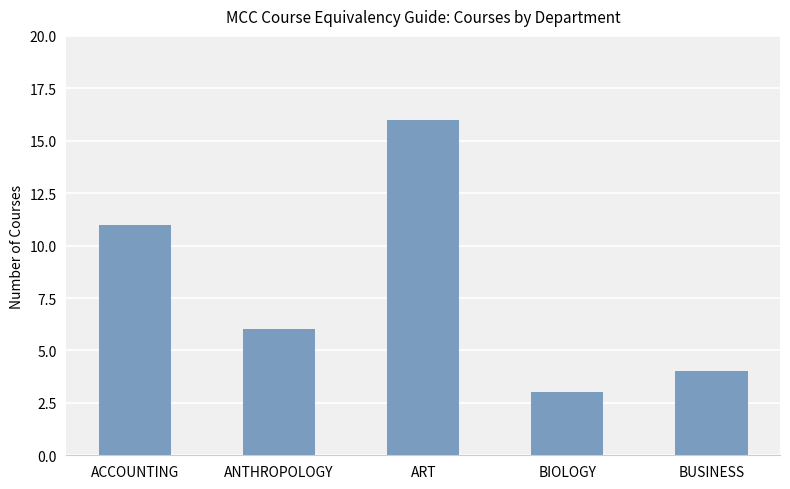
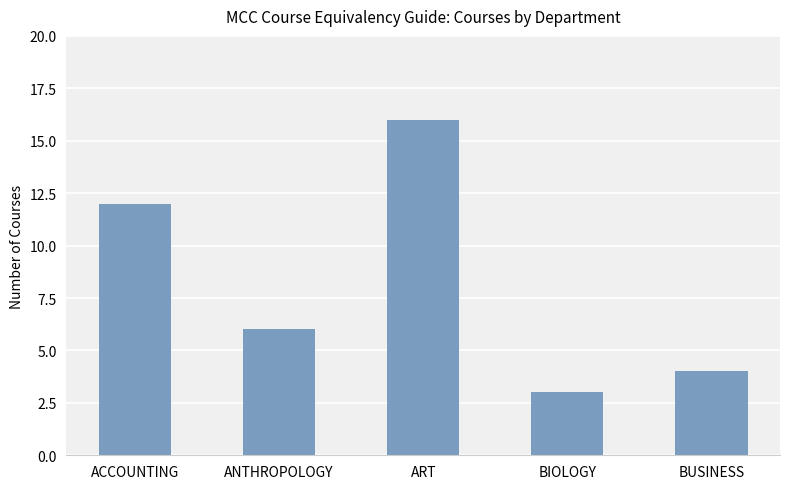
ACCOUNTING: 11 -> 12
